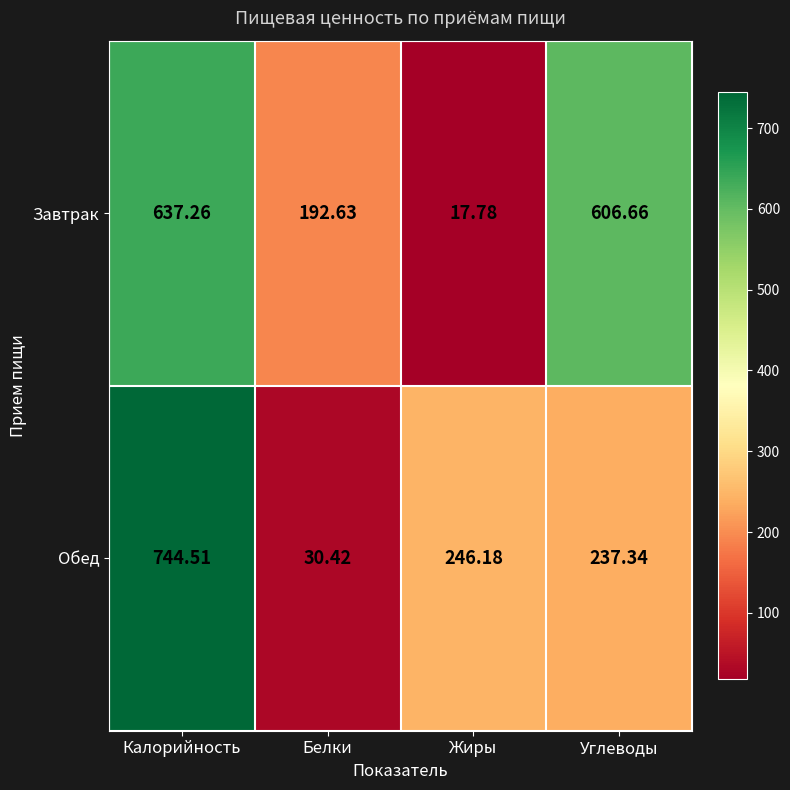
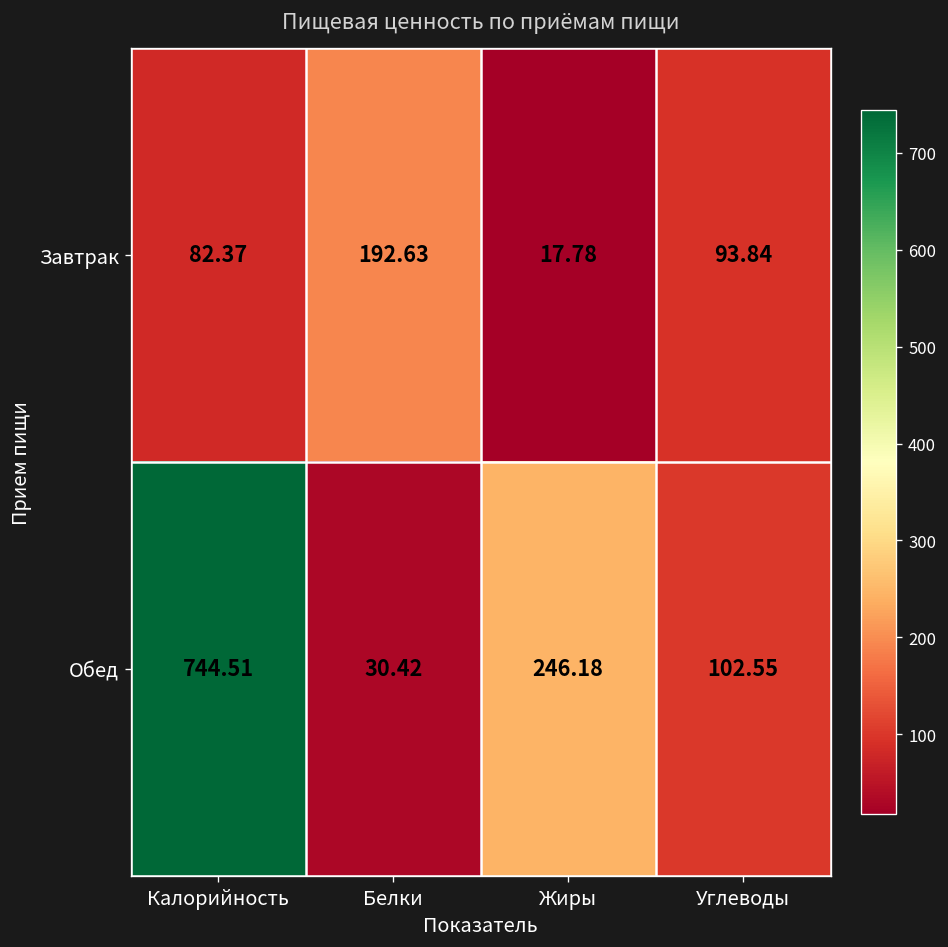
Завтрак, Калорийность: 637.26 -> 82.37
Завтрак, Углеводы: 606.66 -> 93.84
Обед, Углеводы: 237.34 -> 102.55
